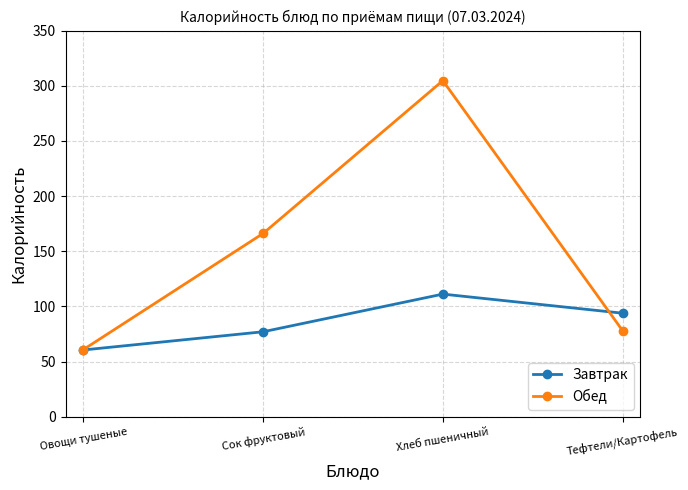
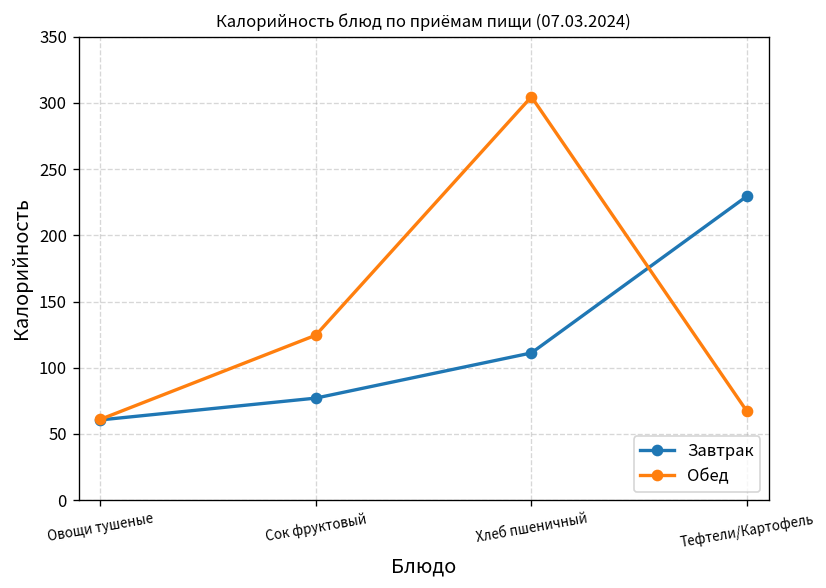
Обед, Сок фруктовый: 166 -> 125
Завтрак, Тефтели/Картофель: 94 -> 230
Обед, Тефтели/Картофель: 78 -> 67
